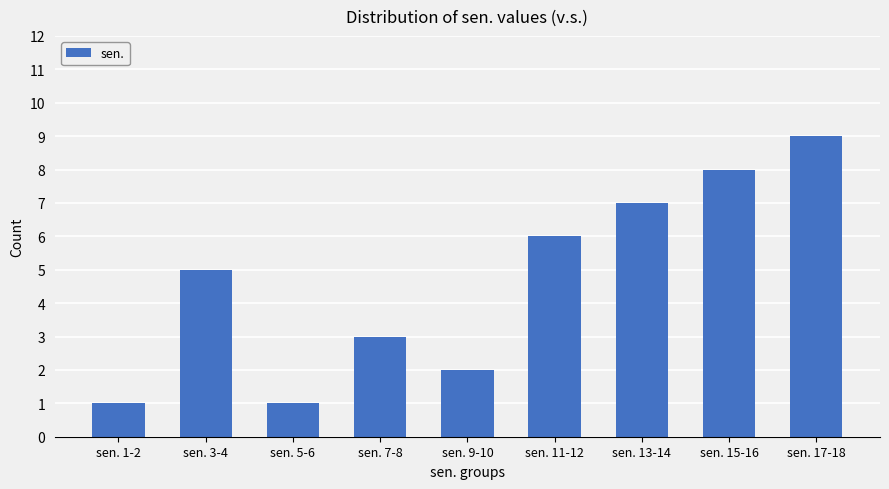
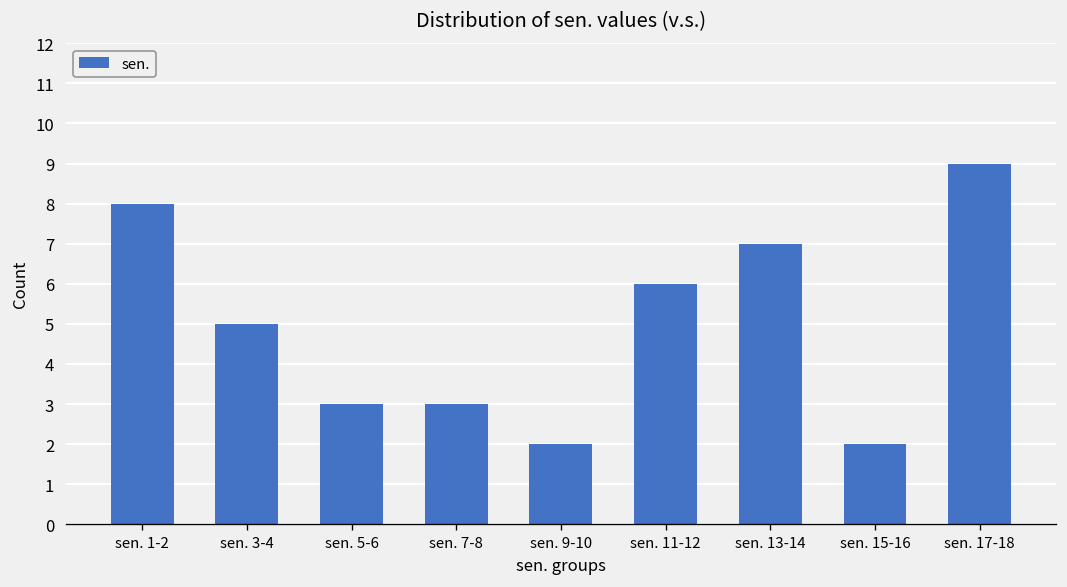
sen. 1-2: 1 -> 8
sen. 5-6: 1 -> 3
sen. 15-16: 8 -> 2
